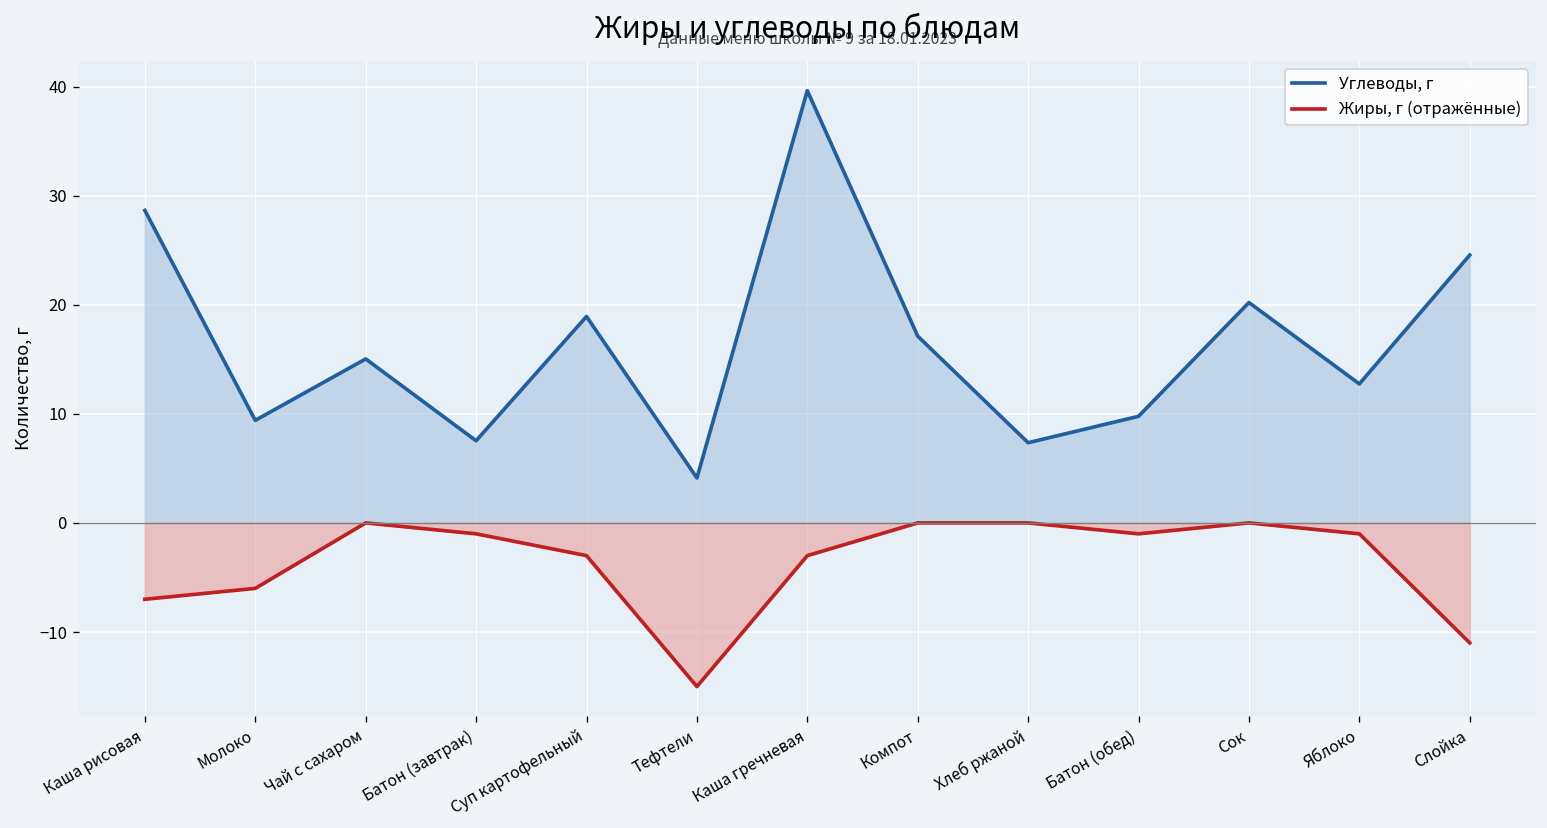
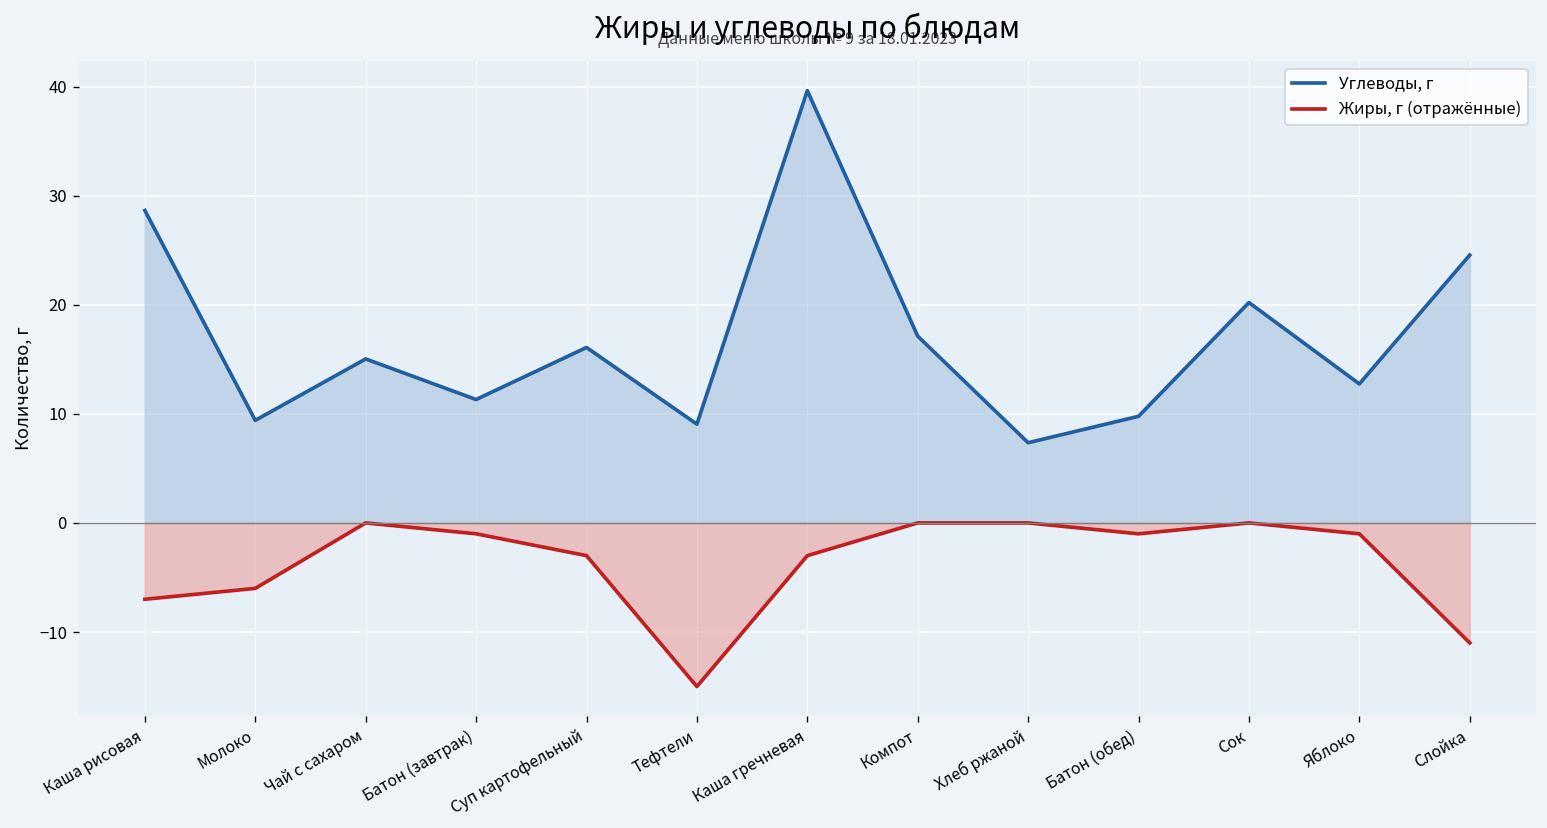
Углеводы, г, Батон (завтрак): 8 -> 11
Углеводы, г, Суп картофельный: 19 -> 16
Углеводы, г, Тефтели: 4 -> 9
